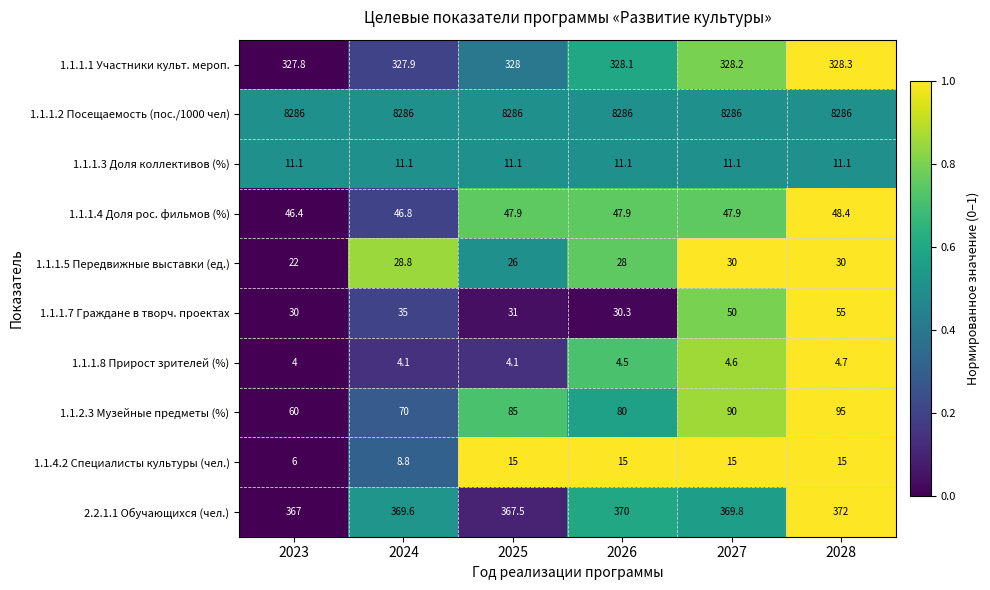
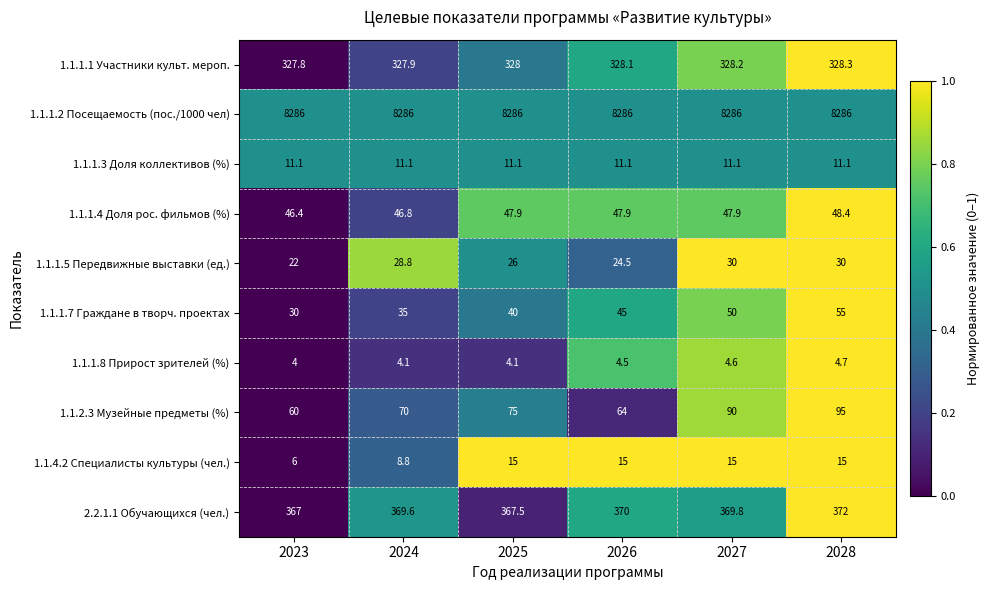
1.1.1.5 Передвижные выставки (ед.), 2026: 28 -> 24.5
1.1.1.7 Граждане в творч. проектах, 2025: 31 -> 40
1.1.1.7 Граждане в творч. проектах, 2026: 30.3 -> 45
1.1.2.3 Музейные предметы (%), 2025: 85 -> 75
1.1.2.3 Музейные предметы (%), 2026: 80 -> 64
